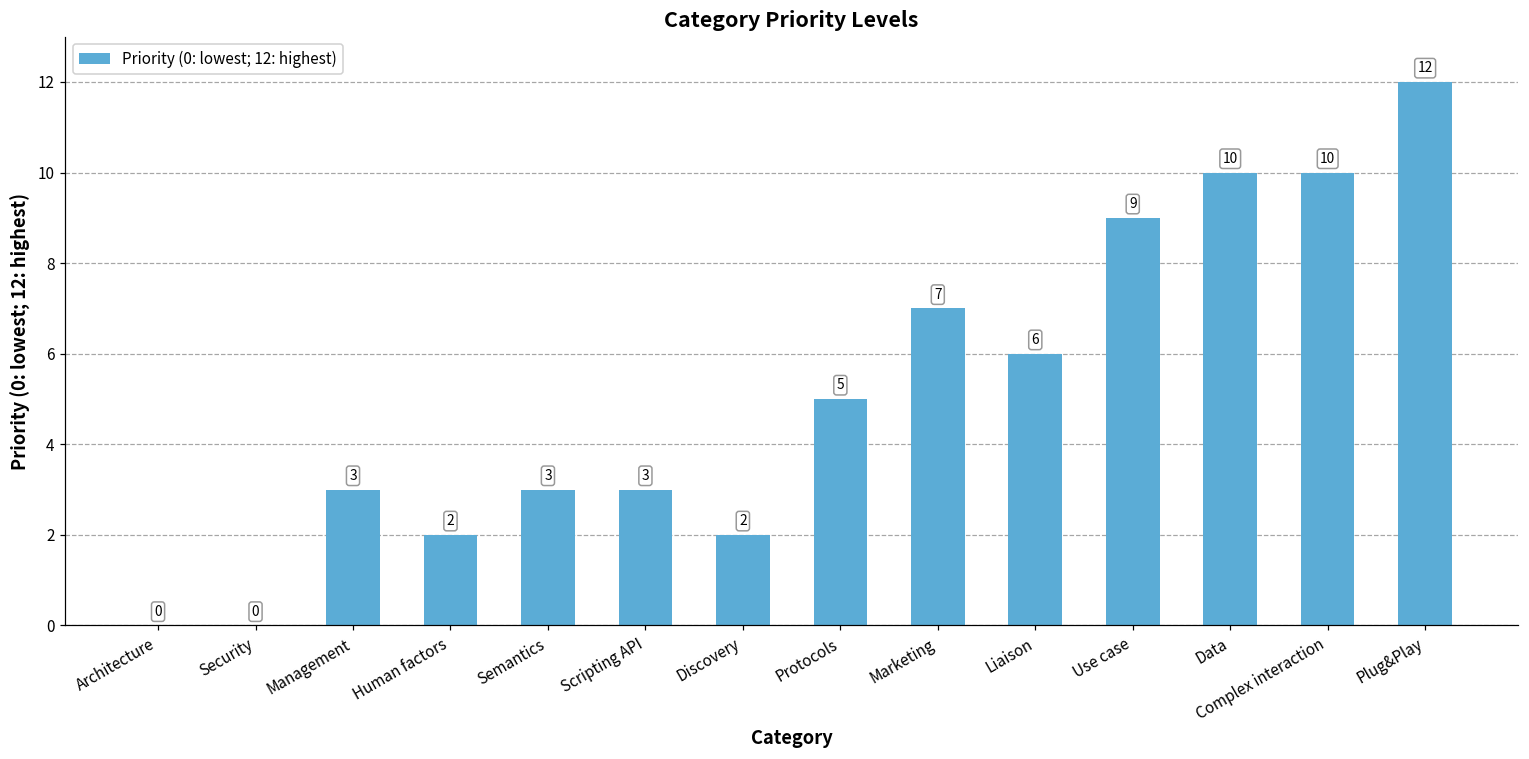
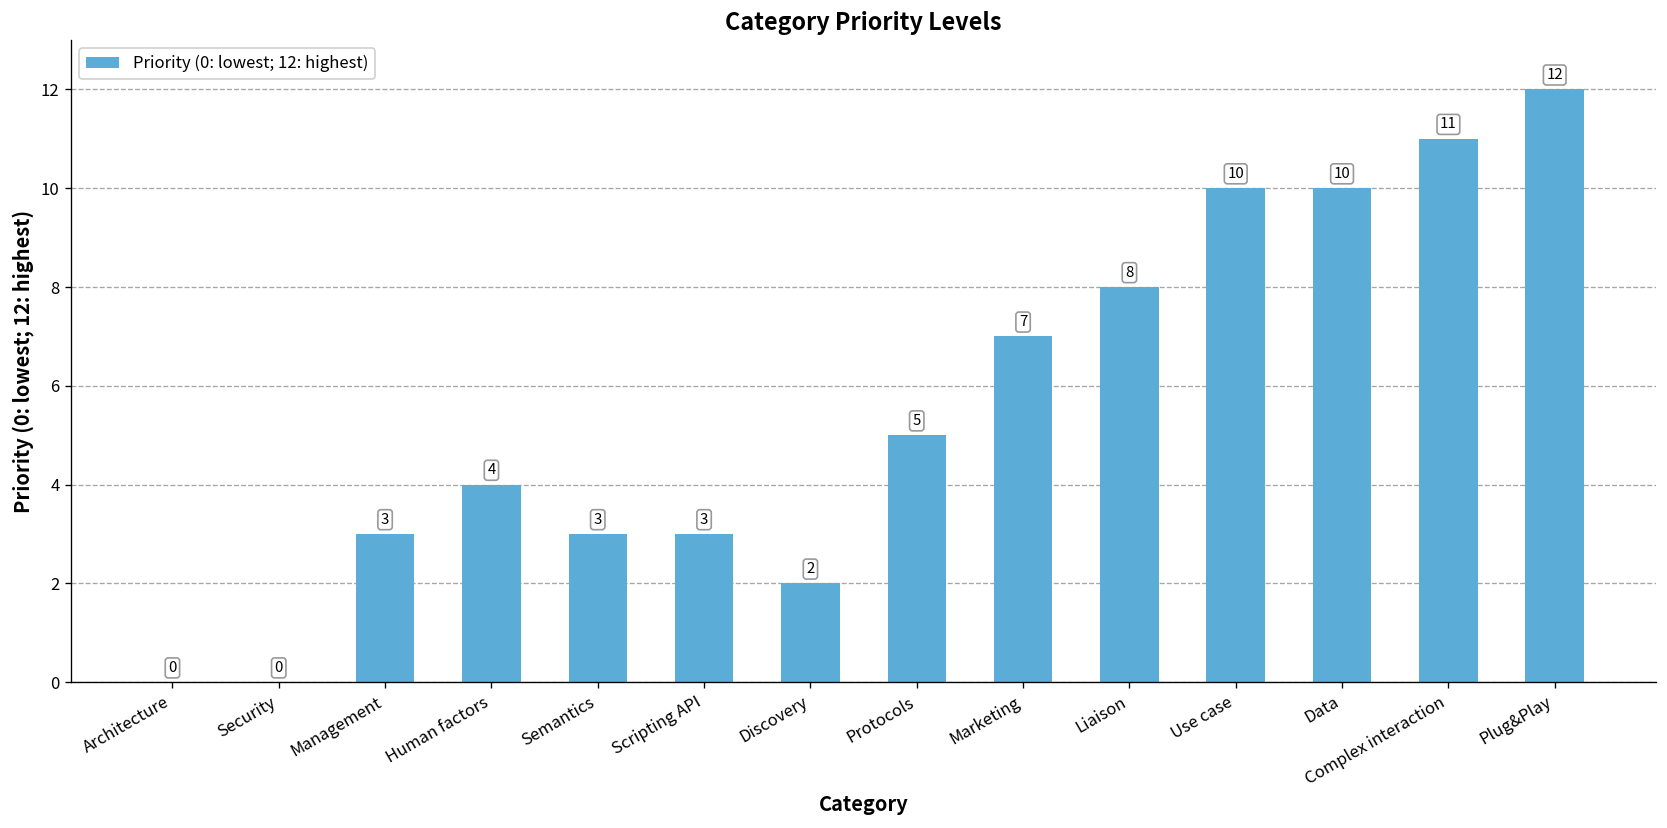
Human factors: 2 -> 4
Liaison: 6 -> 8
Use case: 9 -> 10
Complex interaction: 10 -> 11
